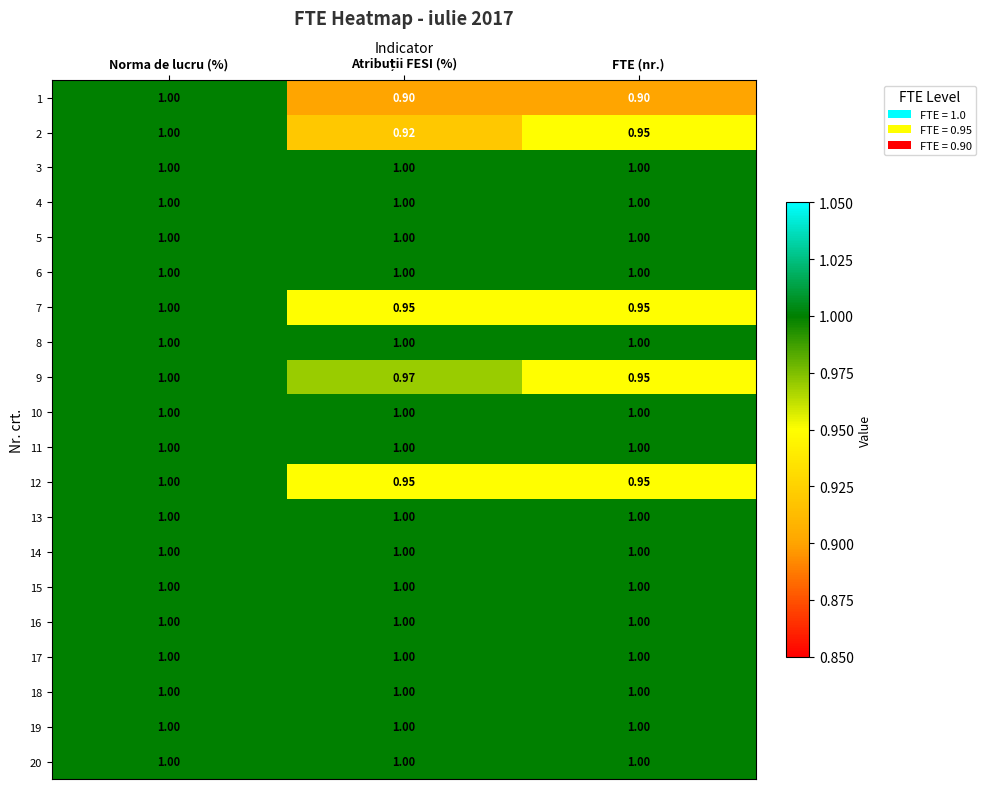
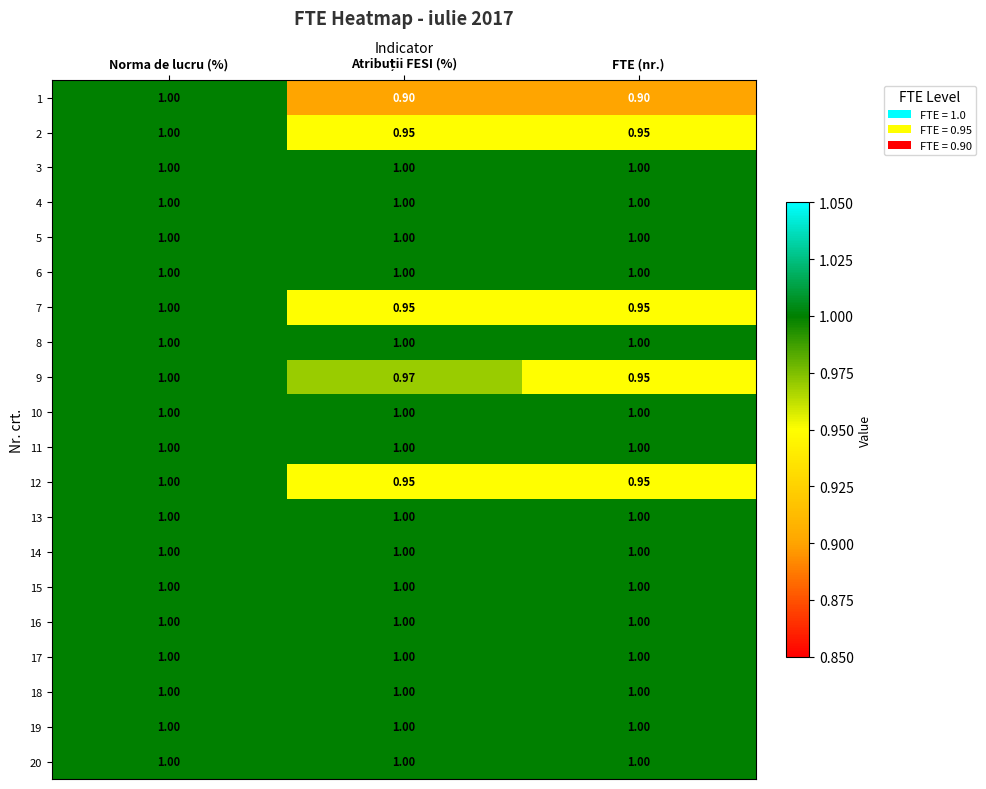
2, Atribuții FESI (%): 0.92 -> 0.95
